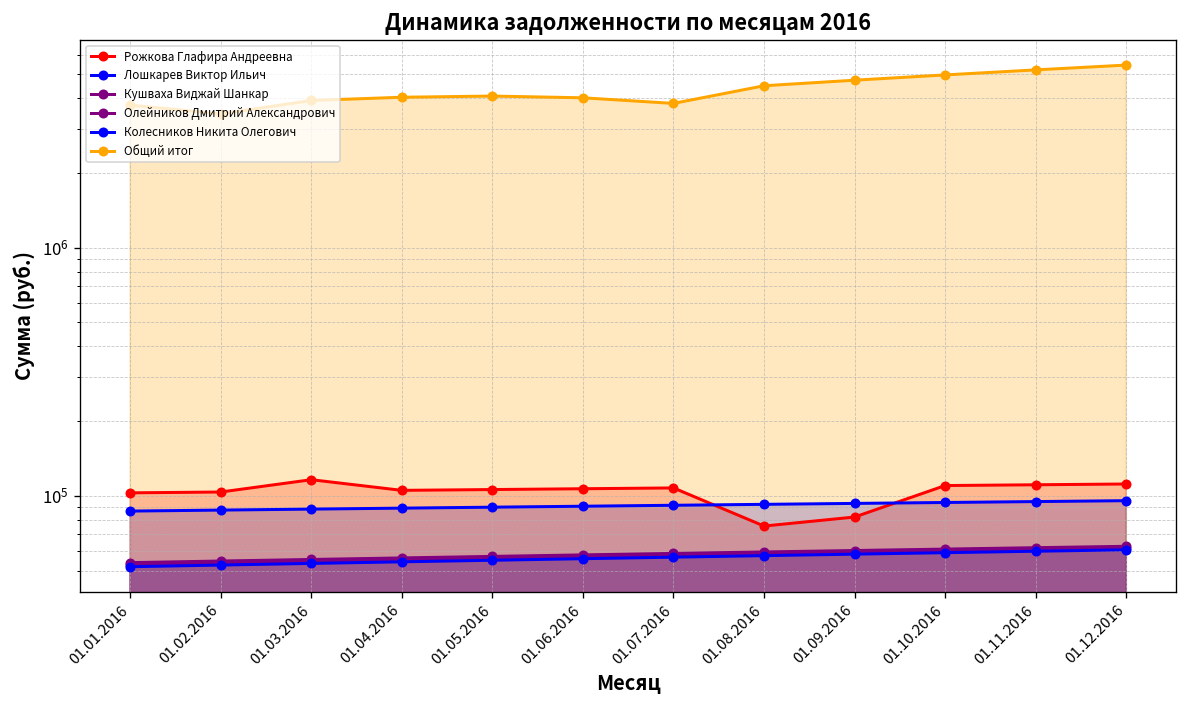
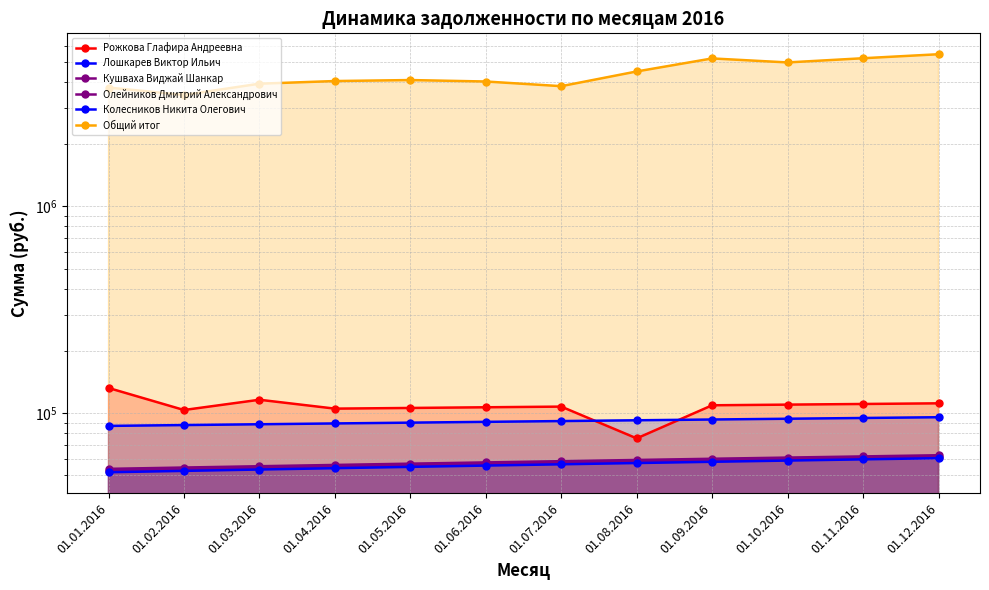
Рожкова Глафира Андреевна, 01.01.2016: 100000 -> 130000
Рожкова Глафира Андреевна, 01.09.2016: 82000 -> 110000
Общий итог, 01.09.2016: 4700000 -> 5200000
